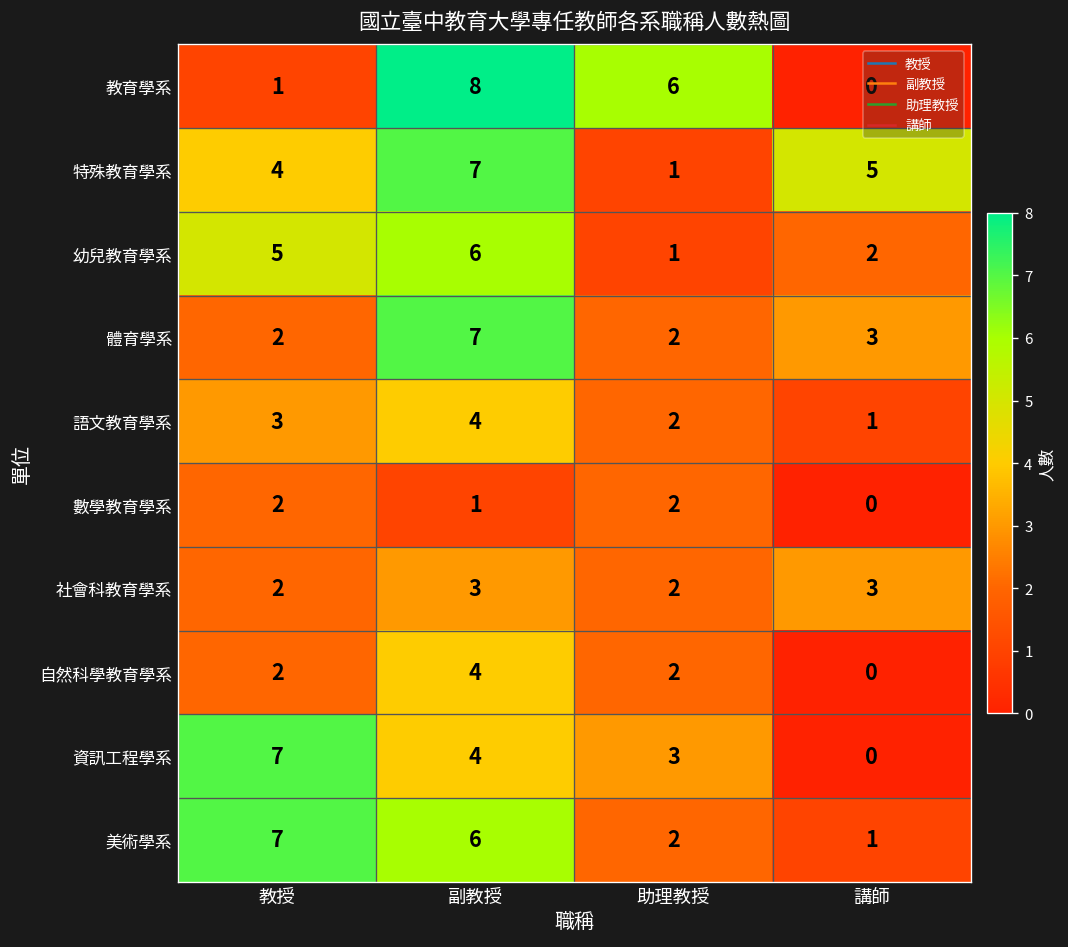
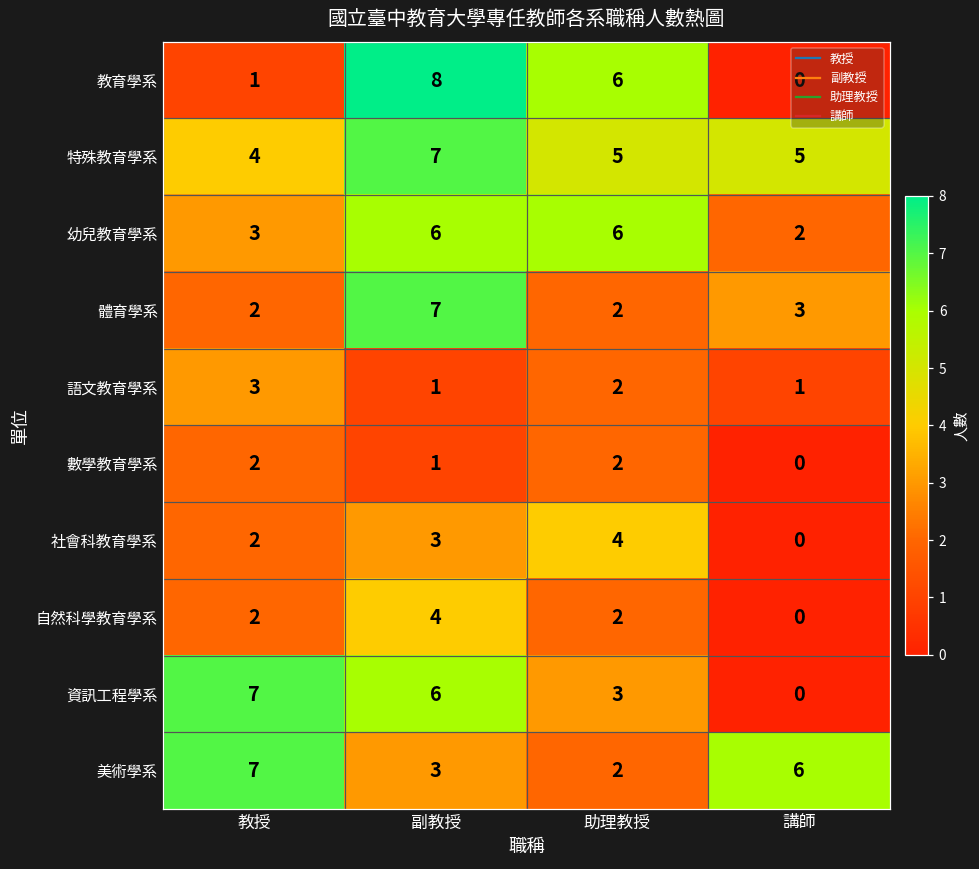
特殊教育學系, 助理教授: 1 -> 5
幼兒教育學系, 教授: 5 -> 3
幼兒教育學系, 助理教授: 1 -> 6
語文教育學系, 副教授: 4 -> 1
社會科教育學系, 助理教授: 2 -> 4
社會科教育學系, 講師: 3 -> 0
資訊工程學系, 副教授: 4 -> 6
美術學系, 副教授: 6 -> 3
美術學系, 講師: 1 -> 6
